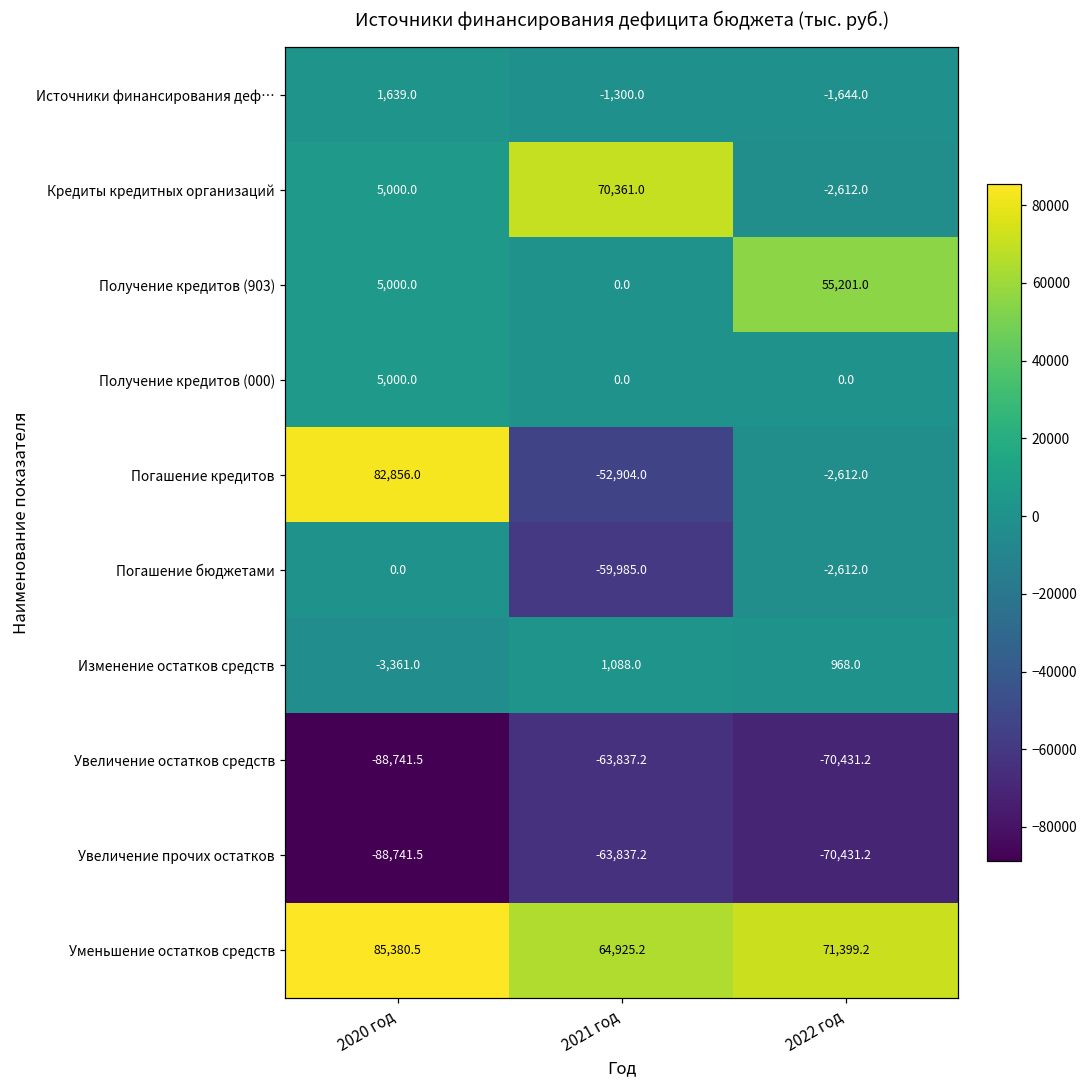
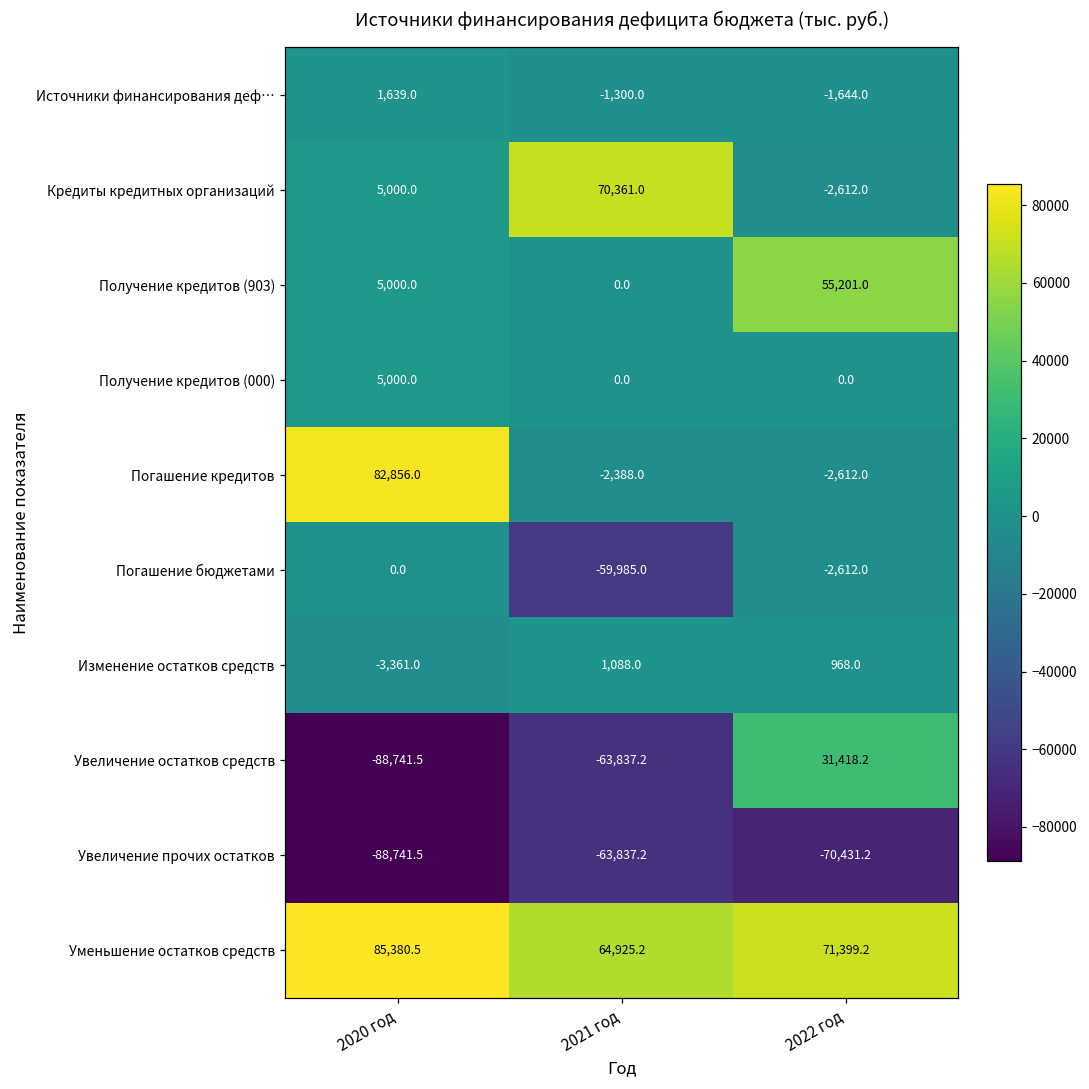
Погашение кредитов, 2021 год: -52,904.0 -> -2,388.0
Увеличение остатков средств, 2022 год: -70,431.2 -> 31,418.2
